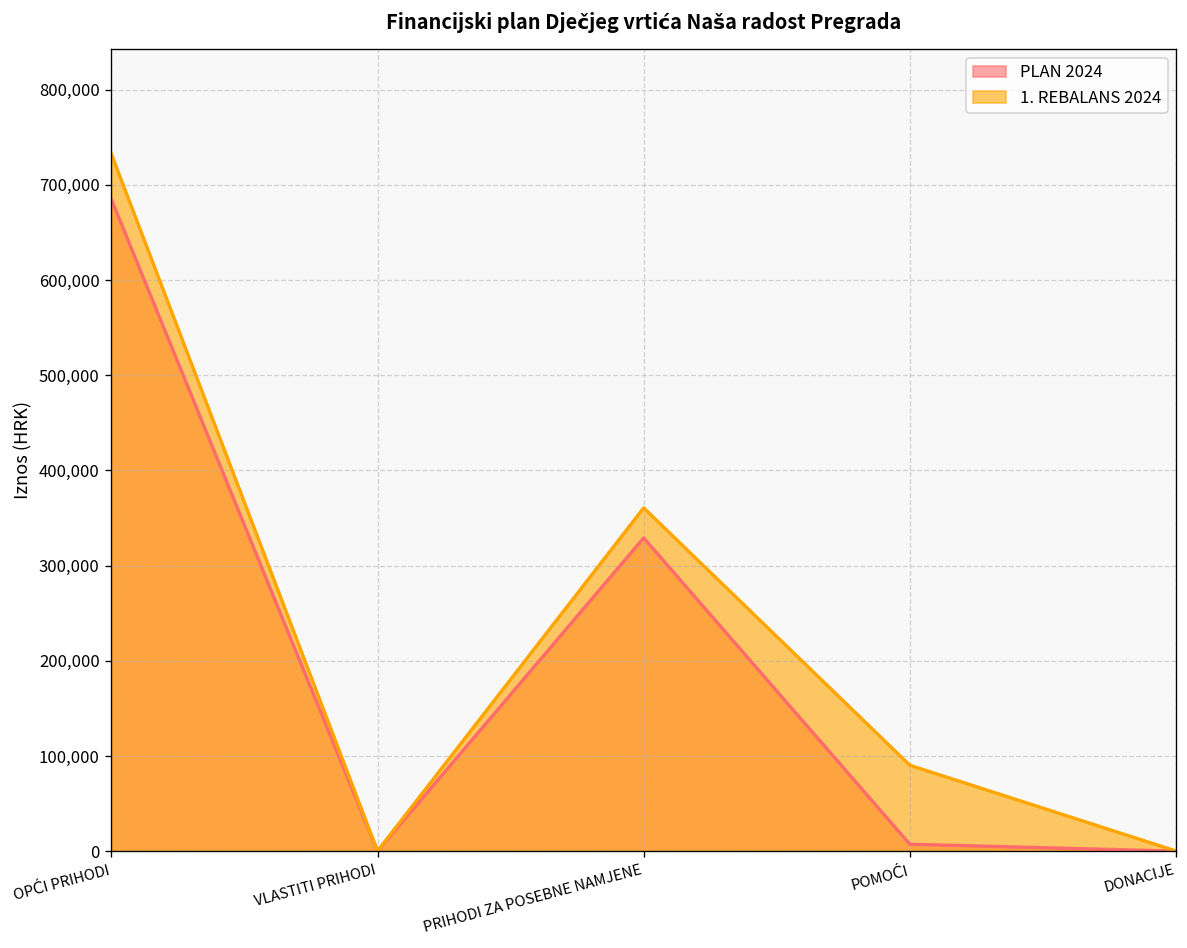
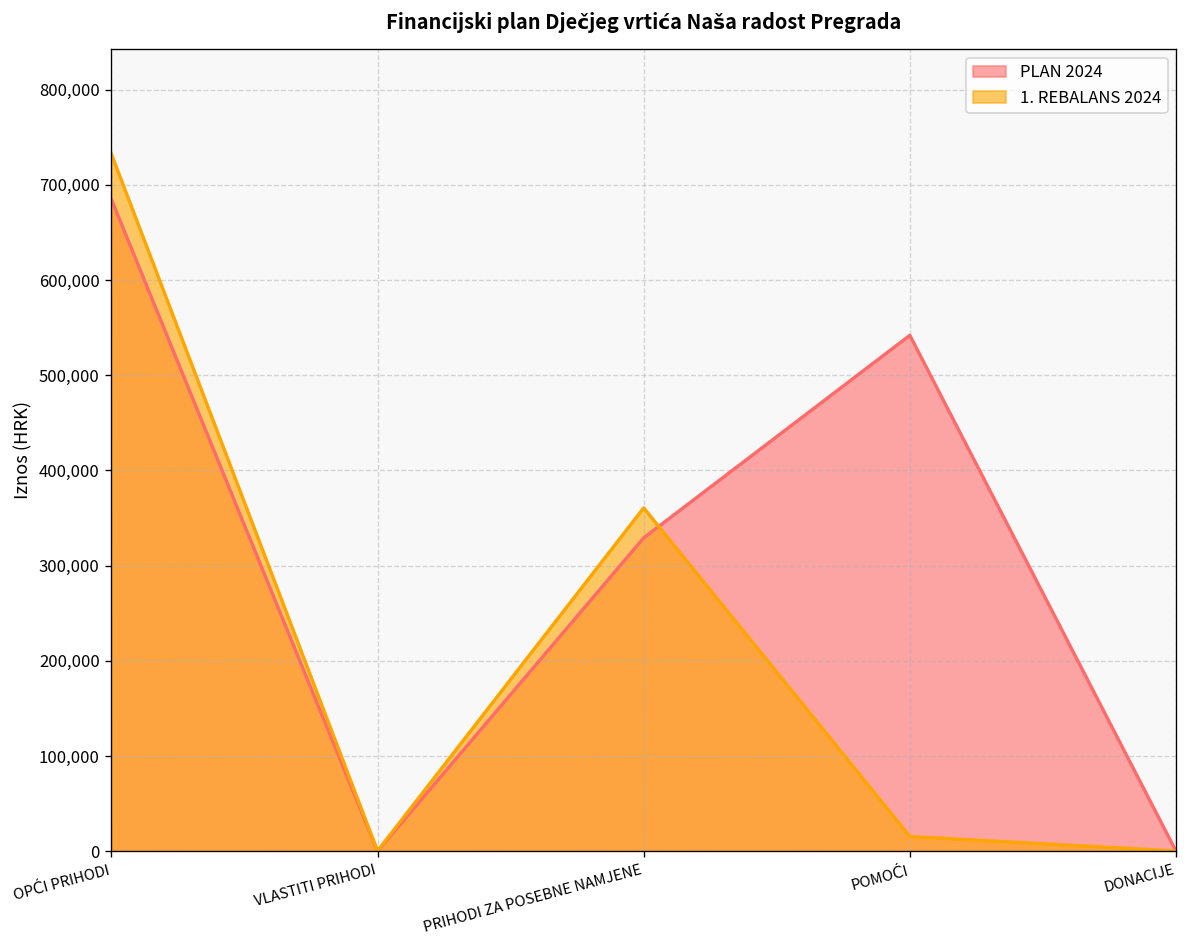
PLAN 2024, POMOĆI: 10,000 -> 540,000
1. REBALANS 2024, POMOĆI: 90,000 -> 20,000
